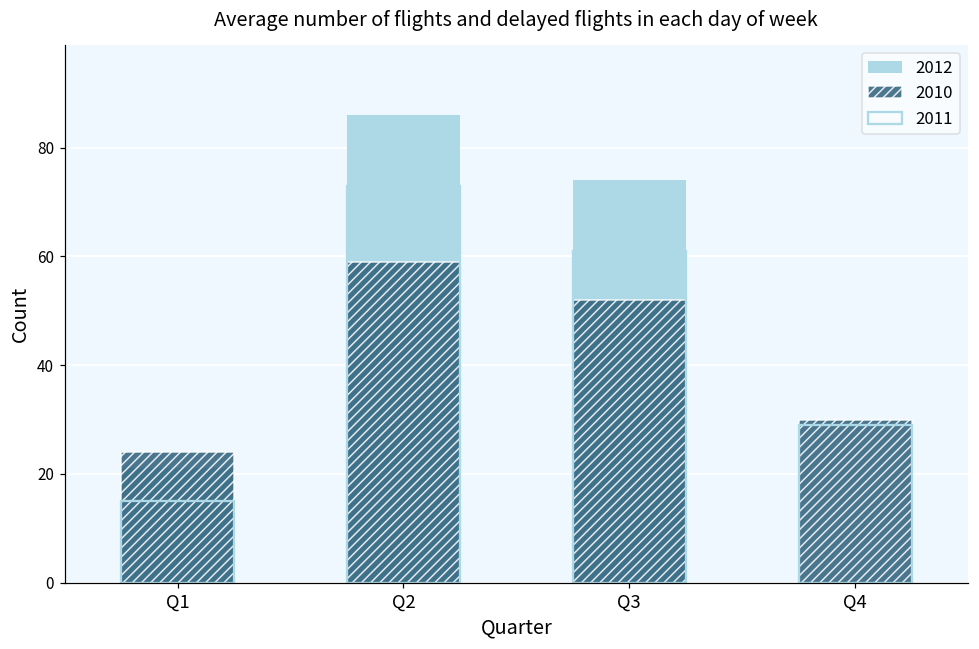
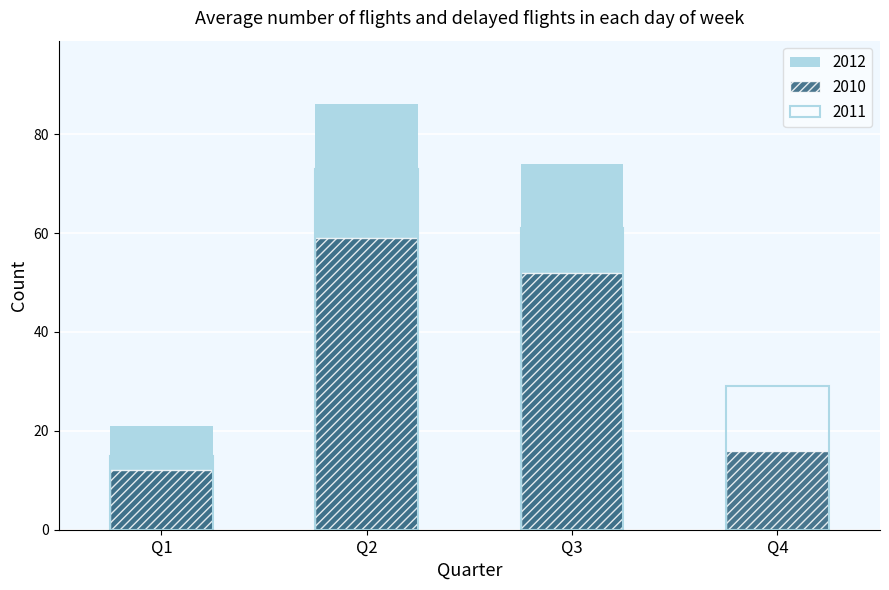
2010, Q1: 24 -> 12
2010, Q4: 30 -> 16
